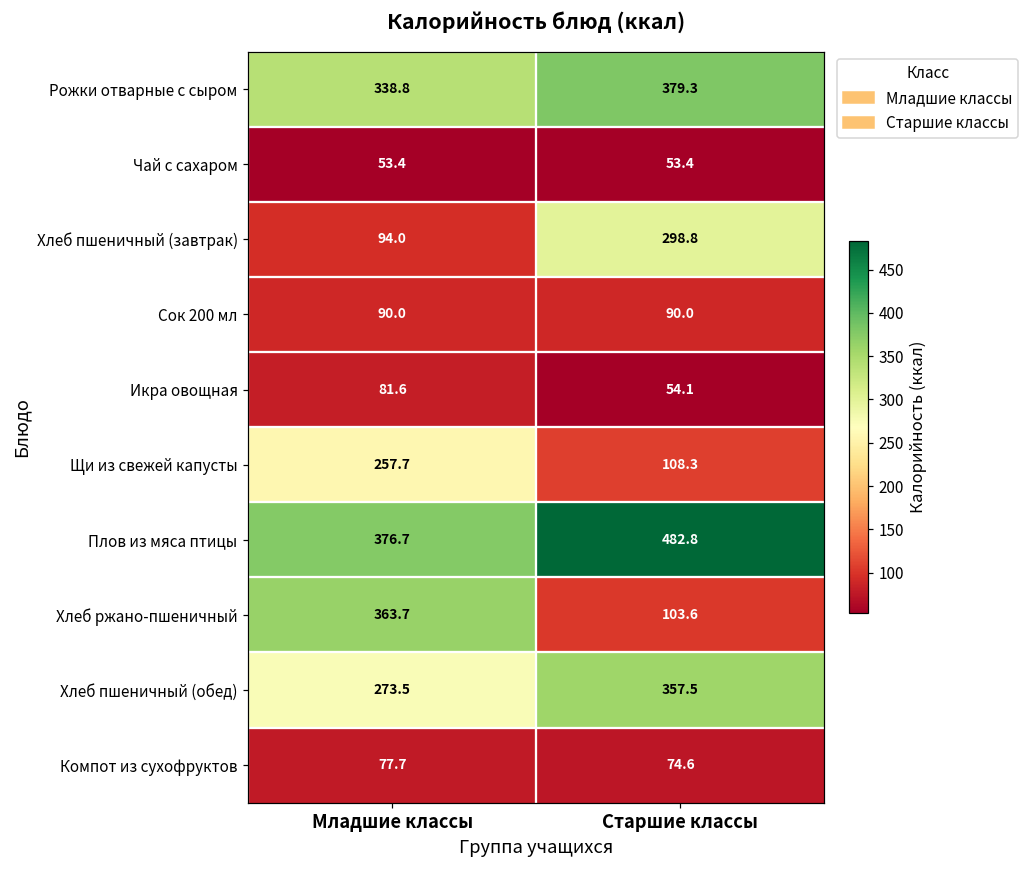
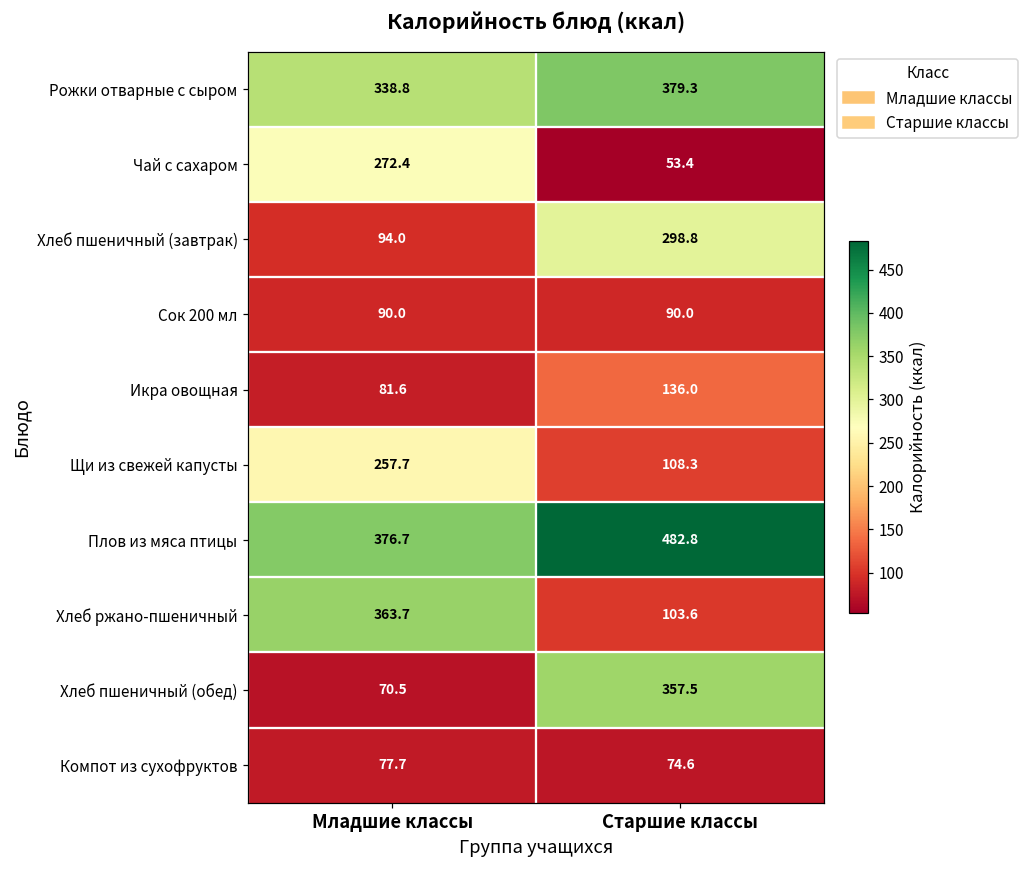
Чай с сахаром, Младшие классы: 53.4 -> 272.4
Икра овощная, Старшие классы: 54.1 -> 136.0
Хлеб пшеничный (обед), Младшие классы: 273.5 -> 70.5
